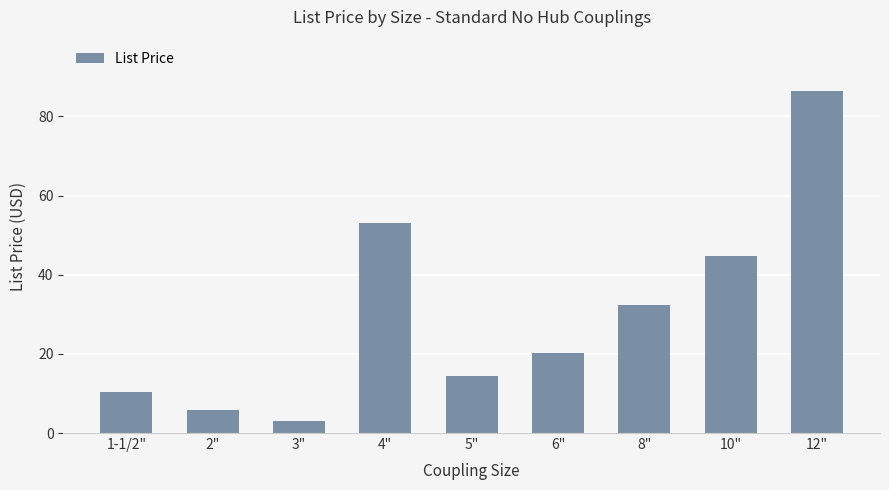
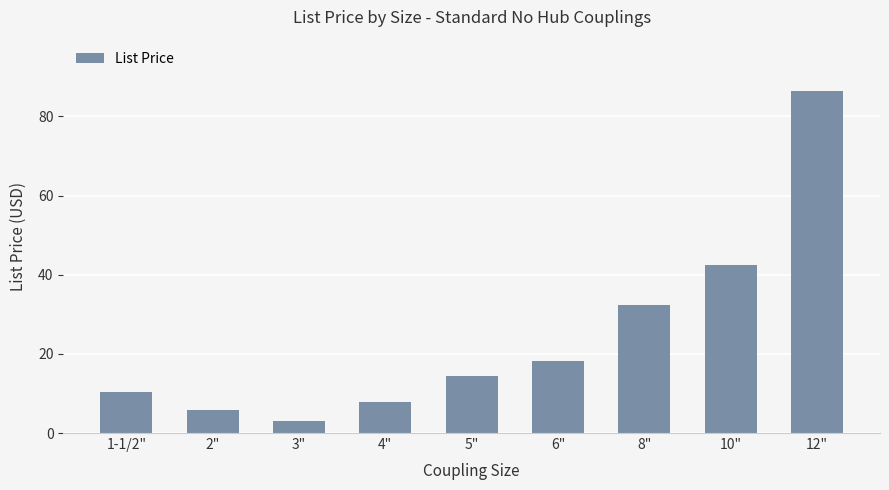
4": 53 -> 8
6": 20 -> 18
10": 45 -> 42
